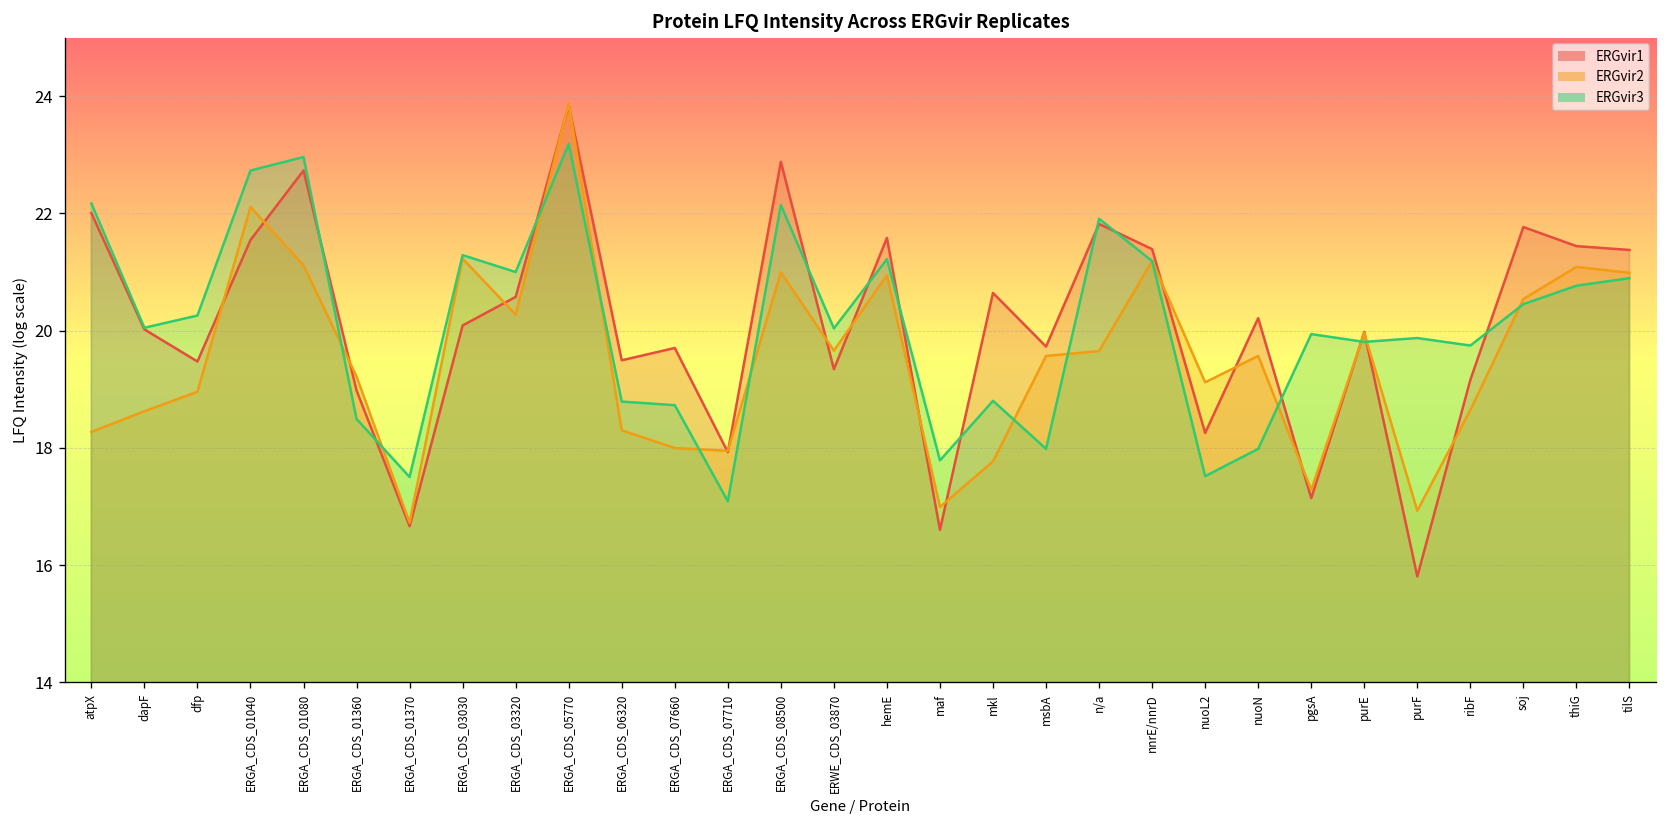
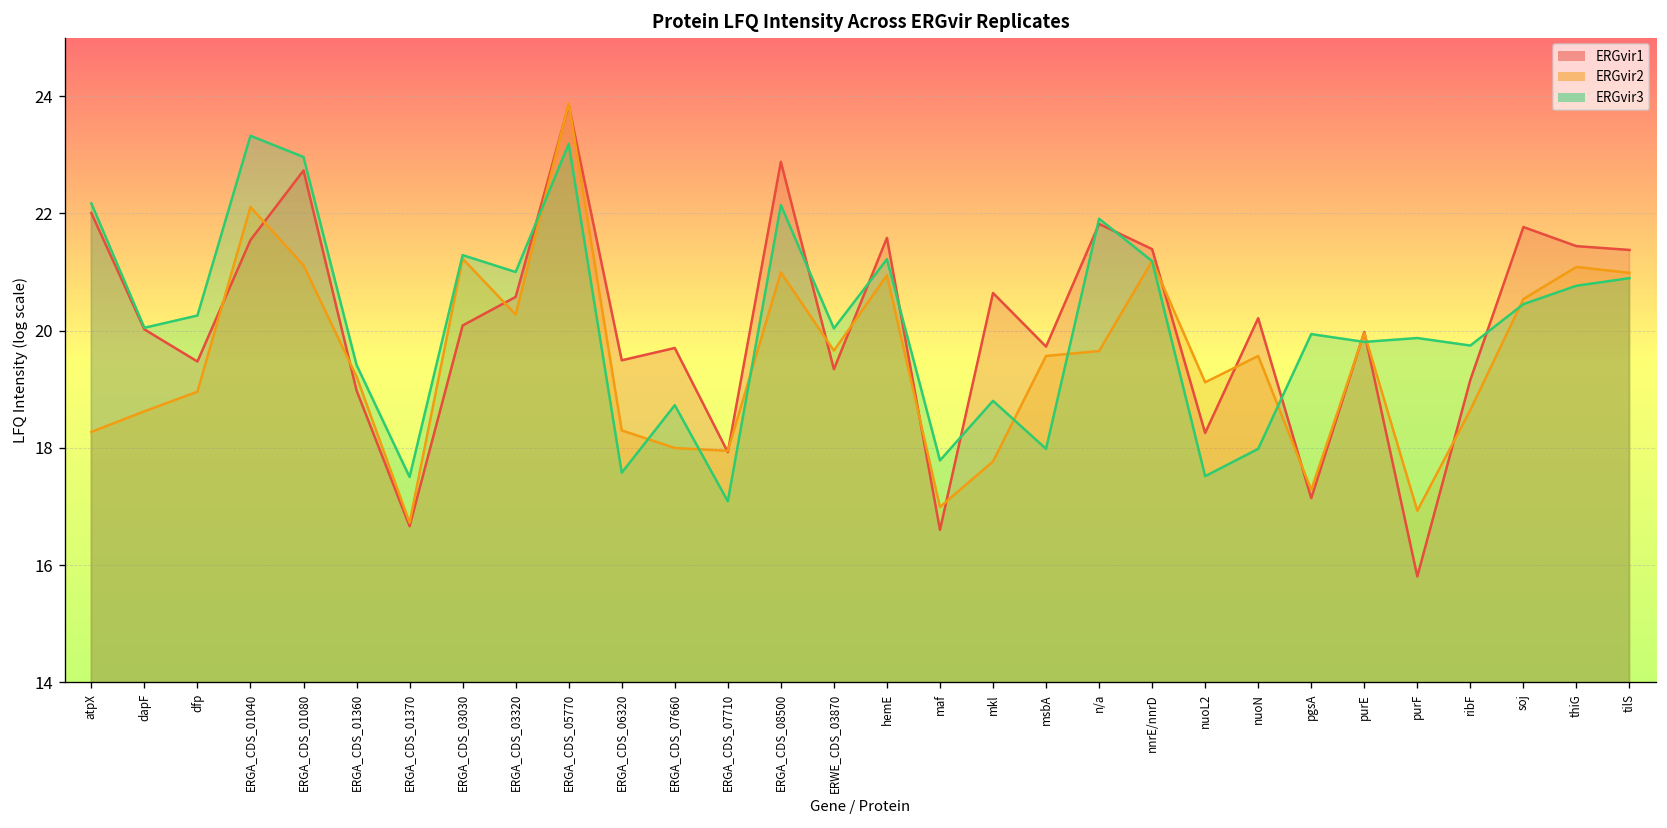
ERGvir3, ERGA_CDS_01040: 22.7 -> 23.3
ERGvir3, ERGA_CDS_01360: 18.5 -> 19.4
ERGvir3, ERGA_CDS_06320: 18.8 -> 17.6
